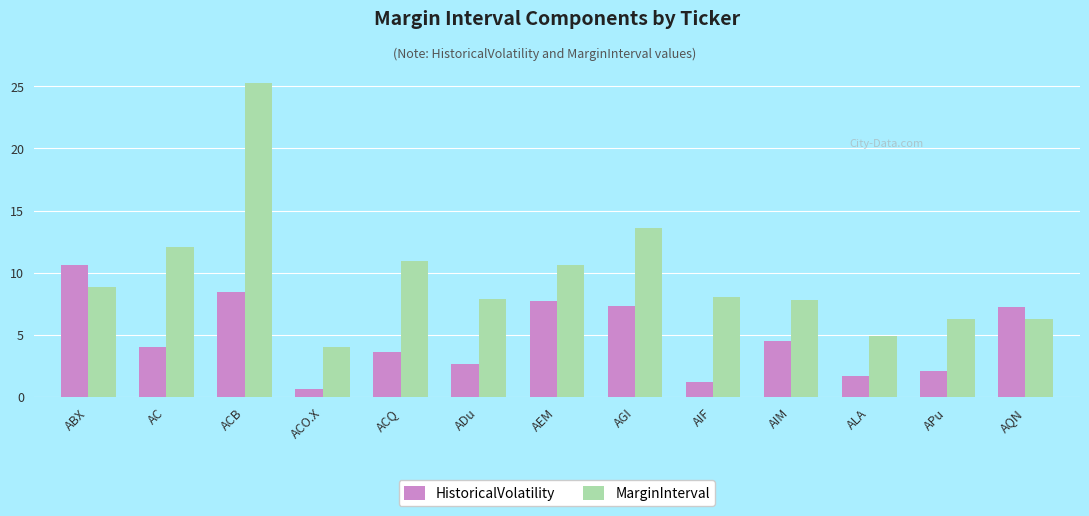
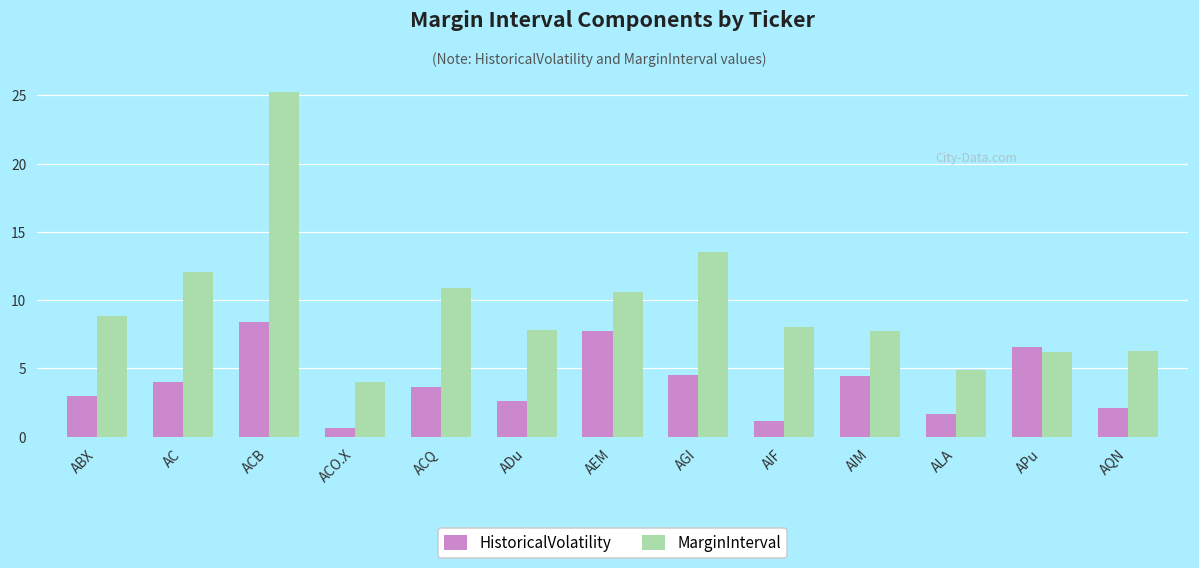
HistoricalVolatility, ABX: 10.6 -> 3.0
HistoricalVolatility, AGI: 7.3 -> 4.5
HistoricalVolatility, APu: 2.1 -> 6.6
HistoricalVolatility, AQN: 7.2 -> 2.1
